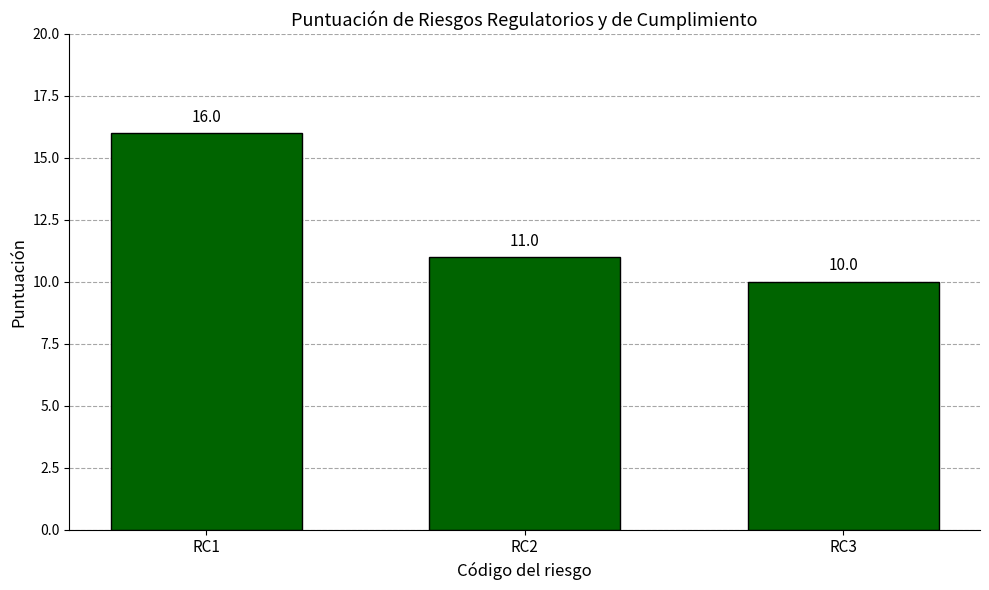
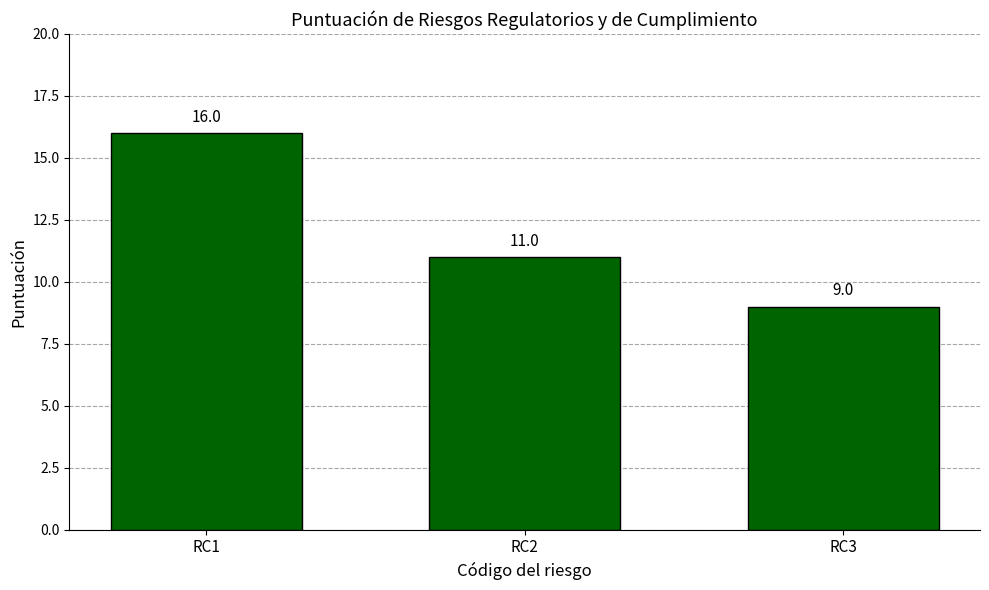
RC3: 10.0 -> 9.0
